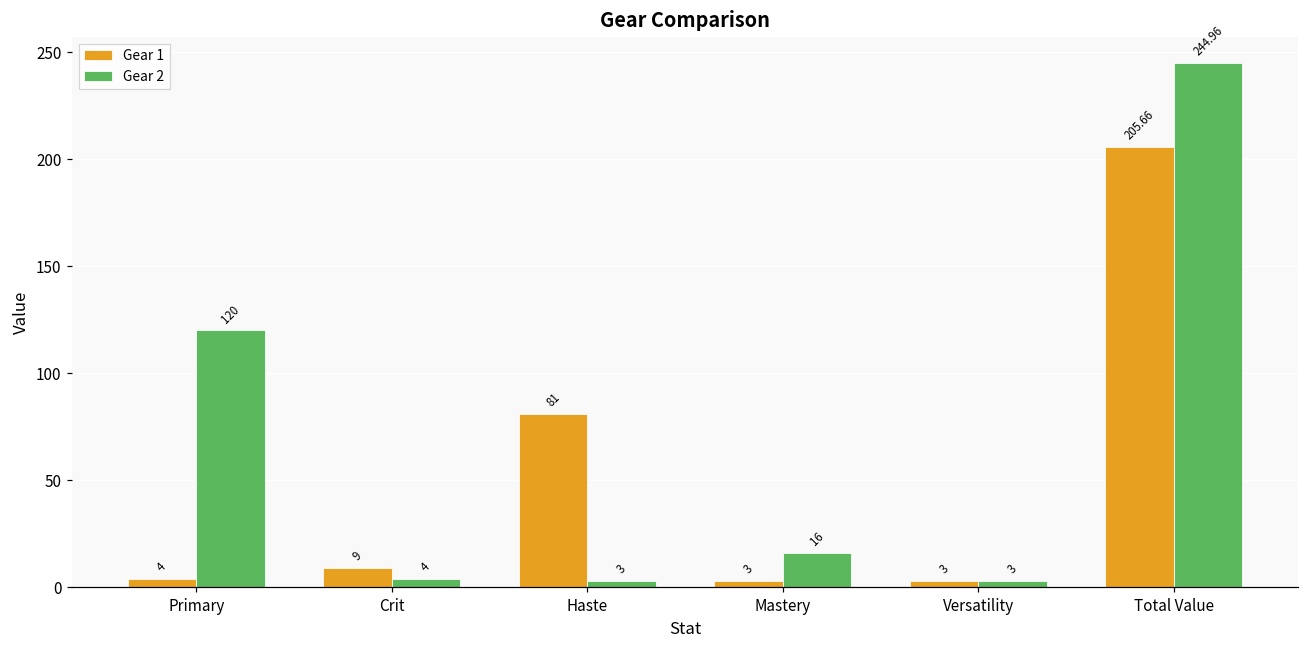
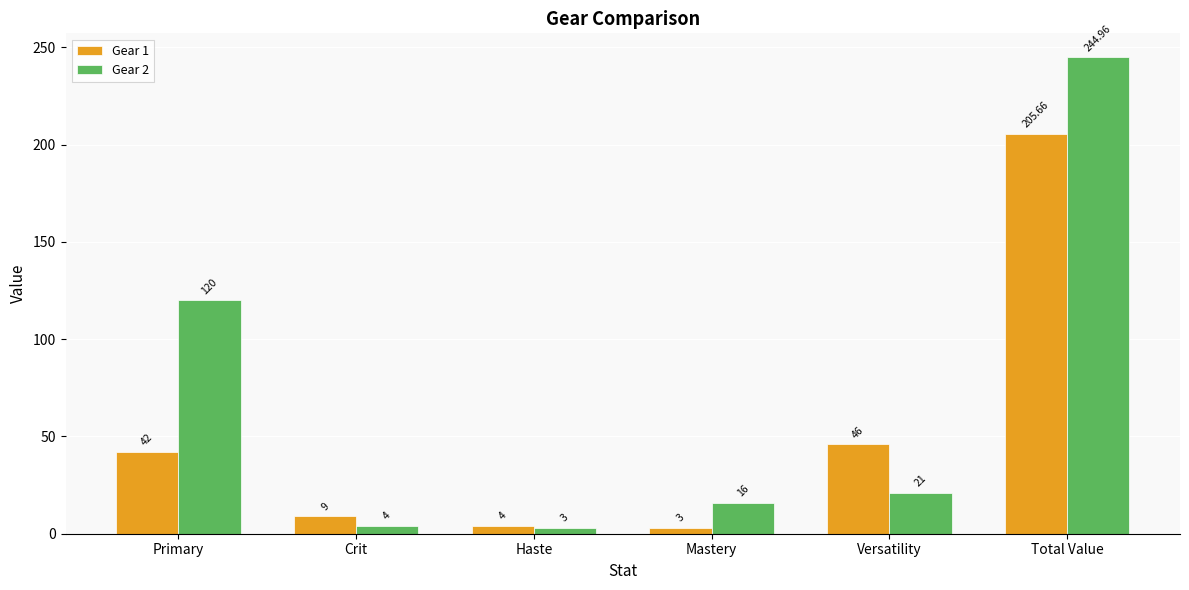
Gear 1, Primary: 4 -> 42
Gear 1, Haste: 81 -> 4
Gear 1, Versatility: 3 -> 46
Gear 2, Versatility: 3 -> 21
